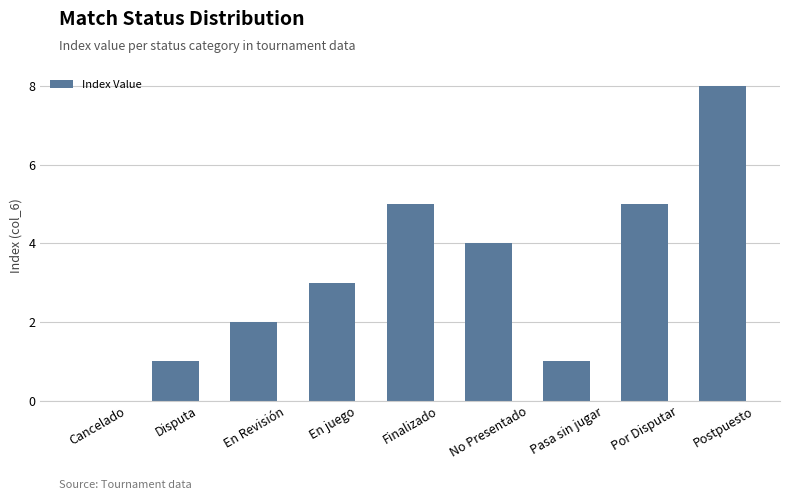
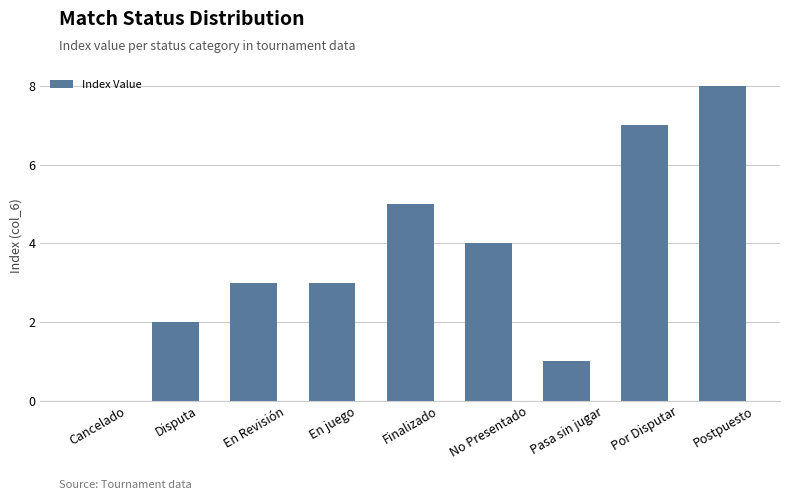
Disputa: 1 -> 2
En Revisión: 2 -> 3
Por Disputar: 5 -> 7
